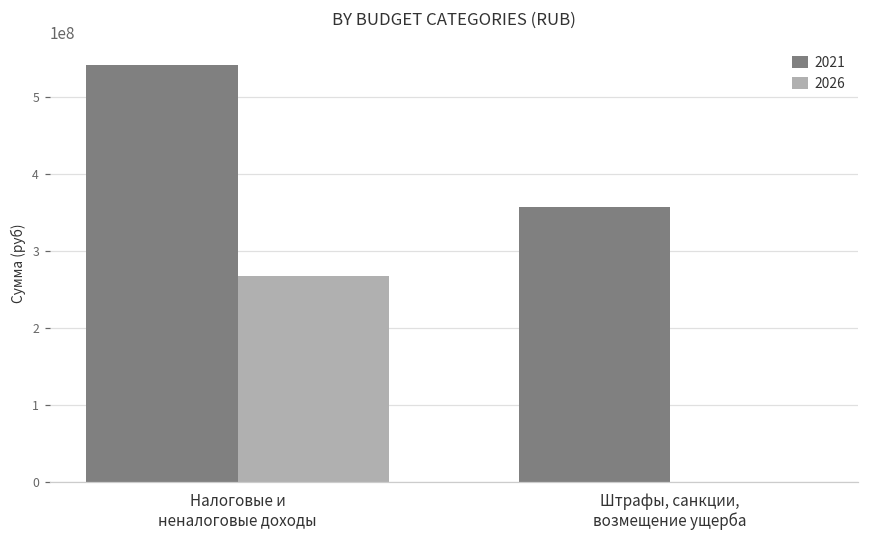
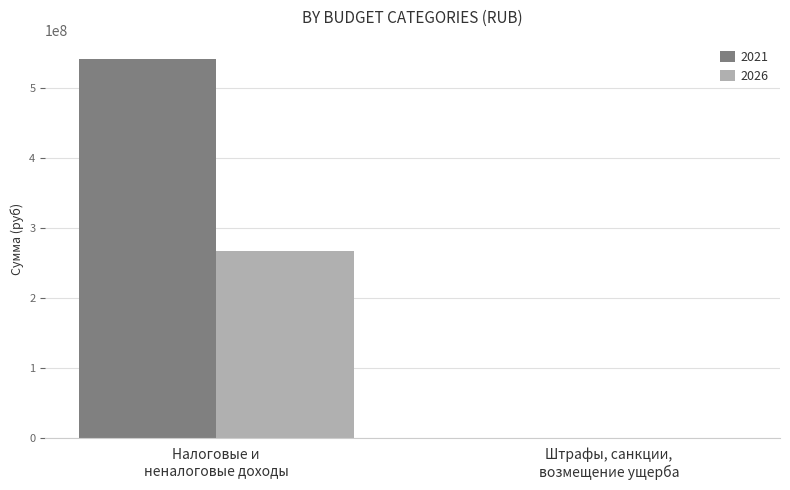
2021, Штрафы, санкции, возмещение ущерба: 360000000 -> 0
